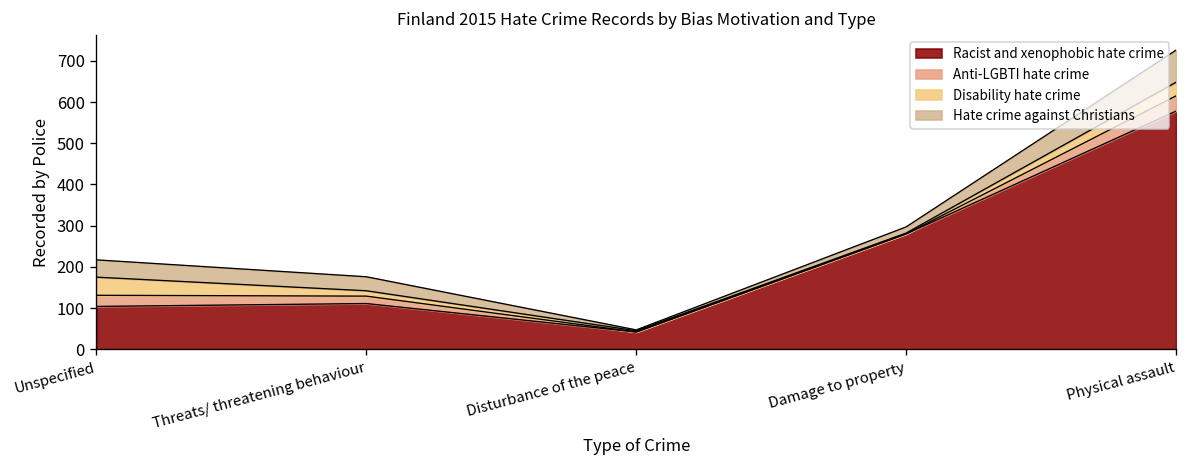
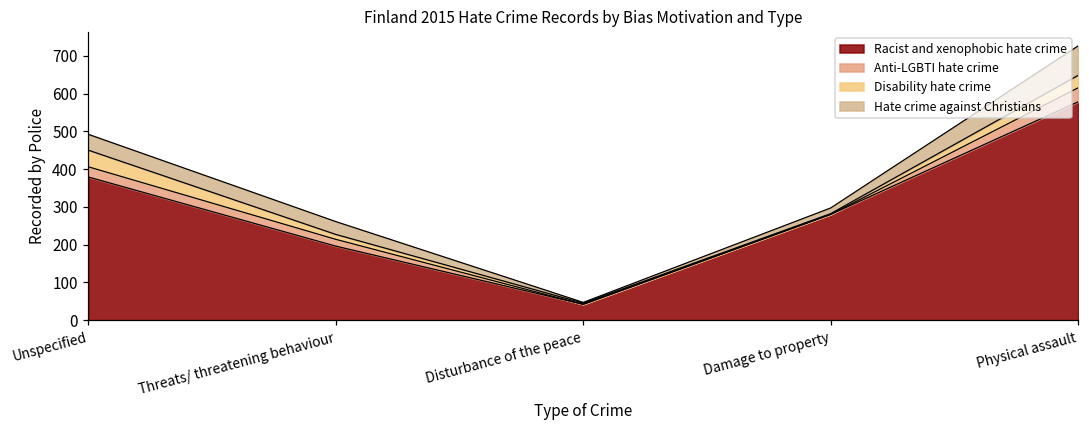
Racist and xenophobic hate crime, Unspecified: 100 -> 380
Racist and xenophobic hate crime, Threats/ threatening behaviour: 110 -> 200
